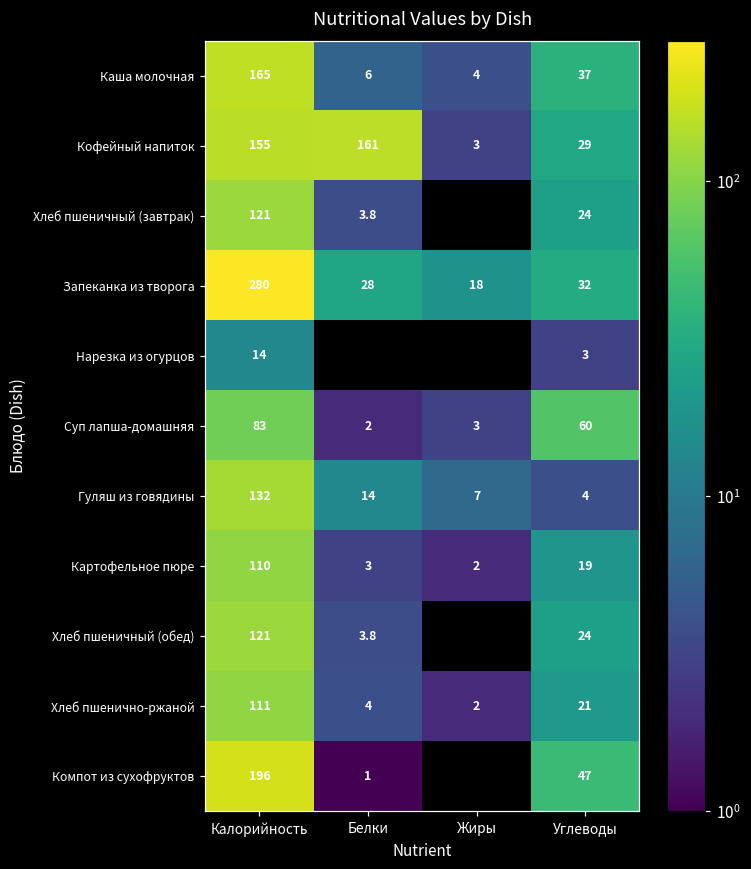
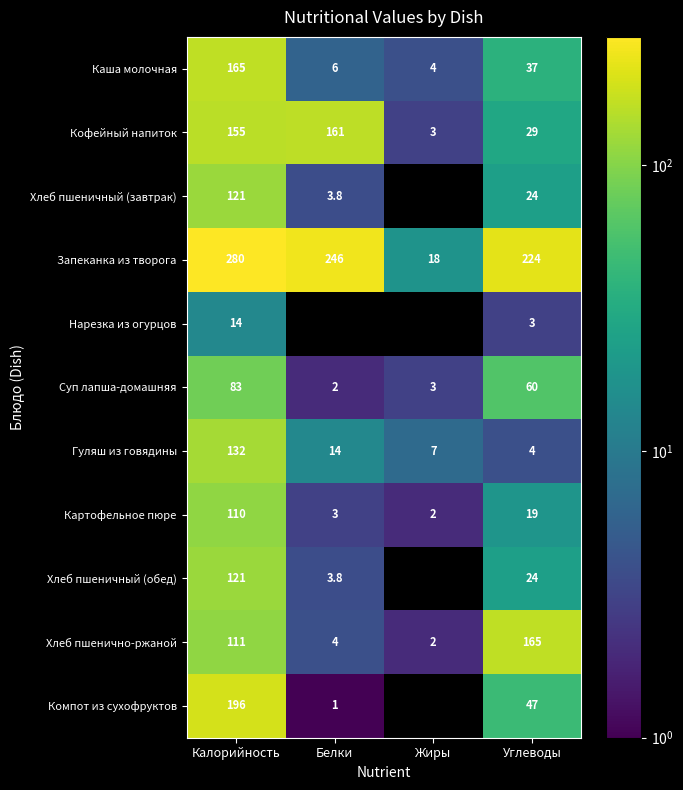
Запеканка из творога, Белки: 28 -> 246
Запеканка из творога, Углеводы: 32 -> 224
Хлеб пшенично-ржаной, Углеводы: 21 -> 165
